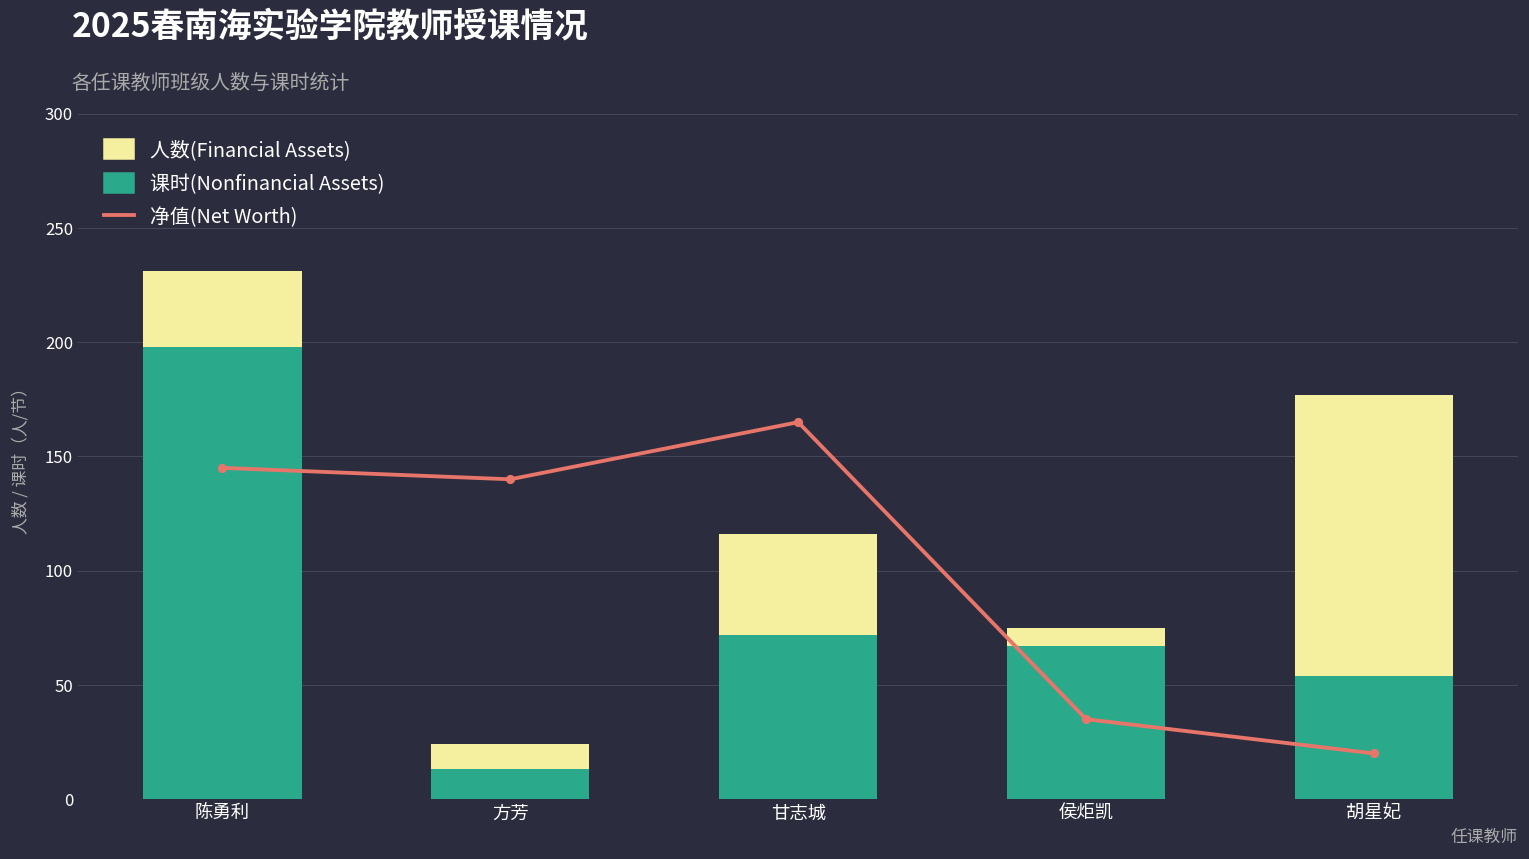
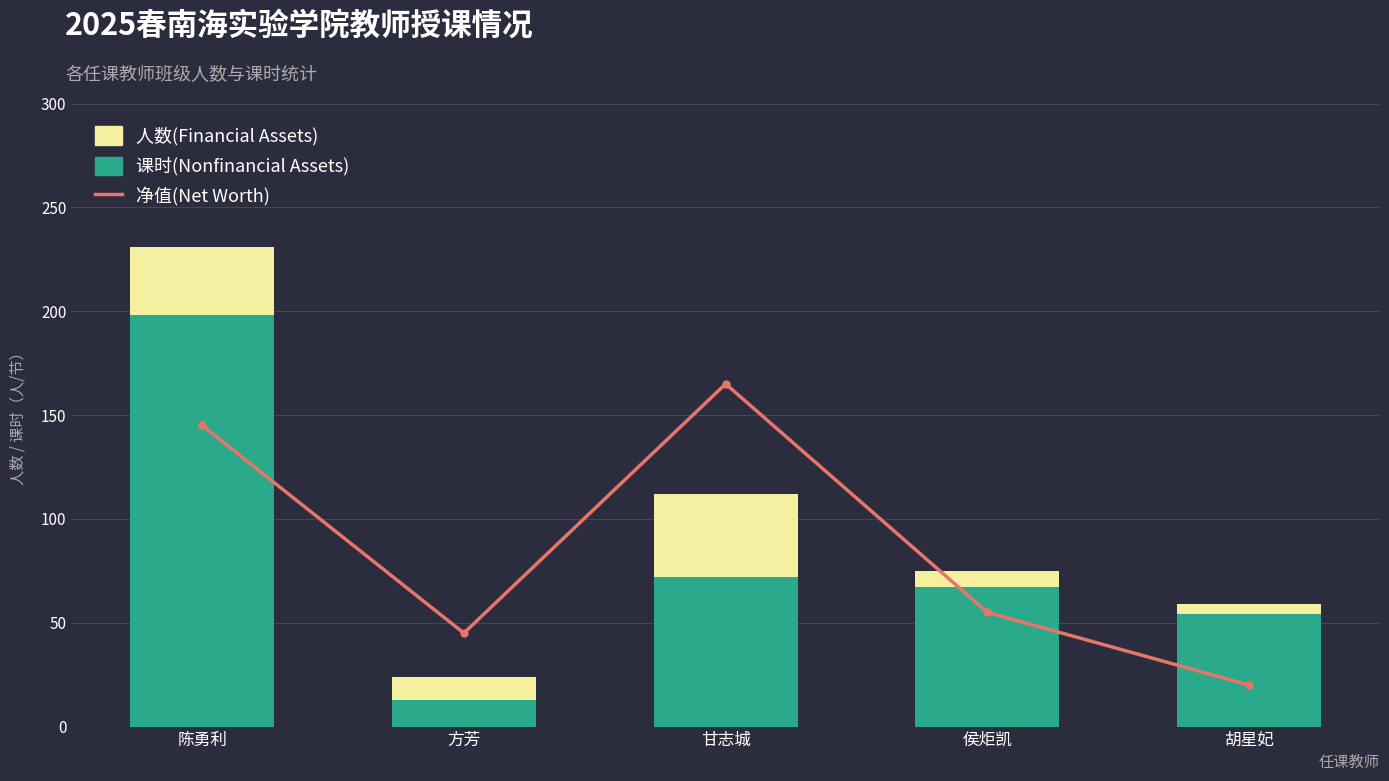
净值(Net Worth), 方芳: 140 -> 45
人数(Financial Assets), 甘志城: 44 -> 40
净值(Net Worth), 侯炬凯: 35 -> 55
人数(Financial Assets), 胡星妃: 123 -> 5
